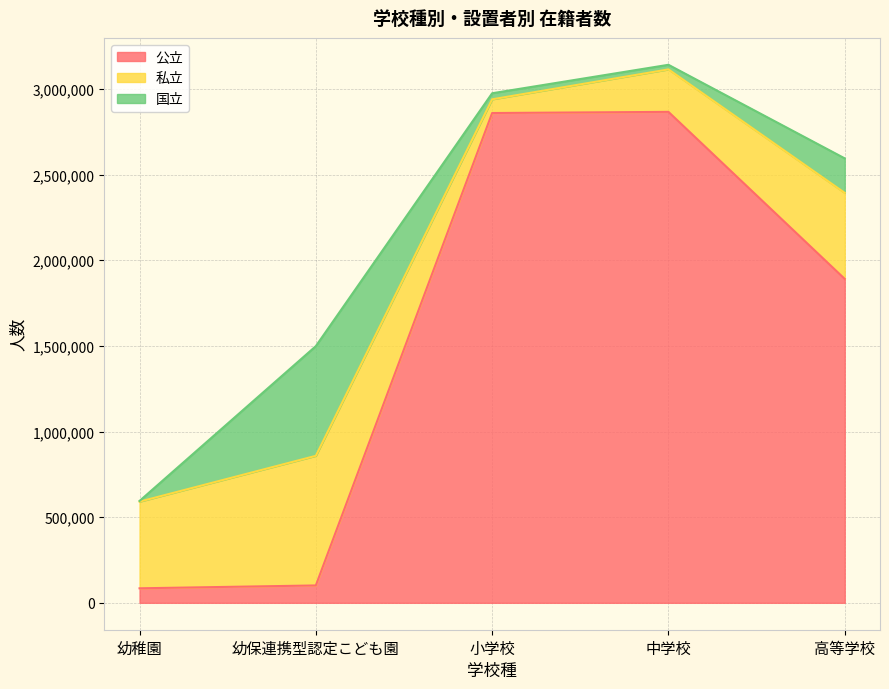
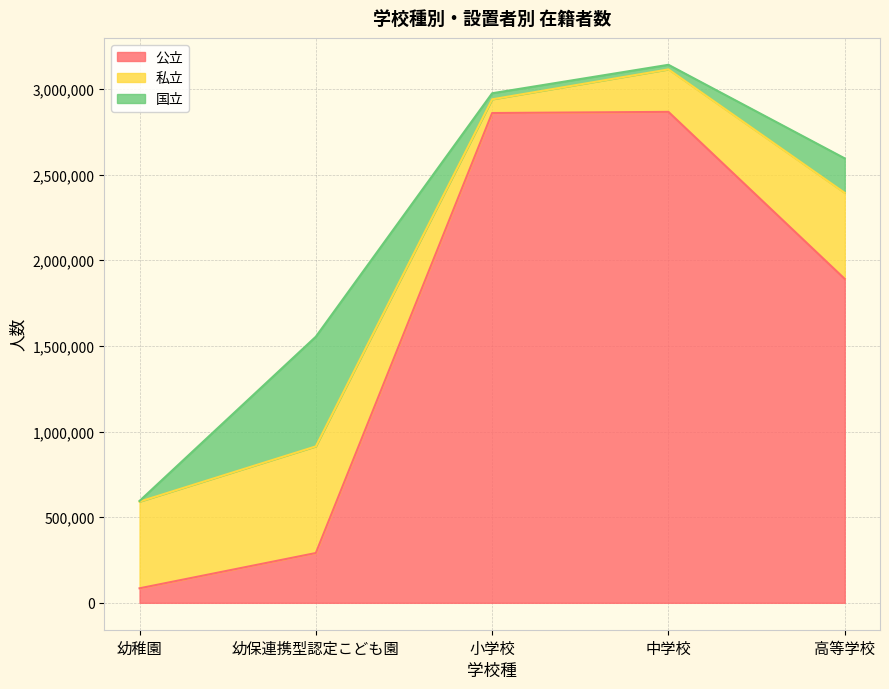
公立, 幼保連携型認定こども園: 100,000 -> 290,000
私立, 幼保連携型認定こども園: 760,000 -> 620,000
